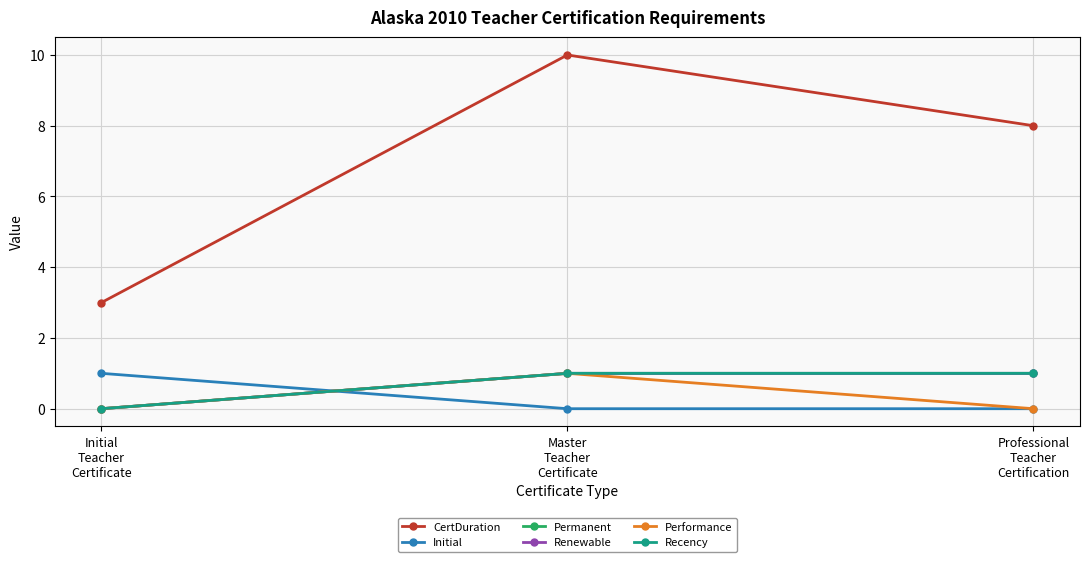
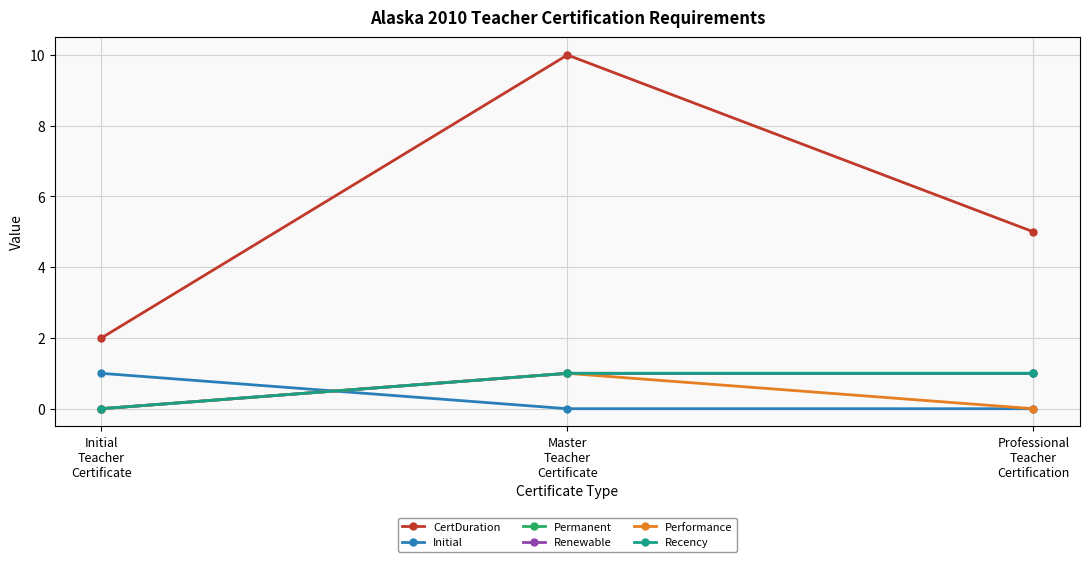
CertDuration, Initial Teacher Certificate: 3 -> 2
CertDuration, Professional Teacher Certification: 8 -> 5
